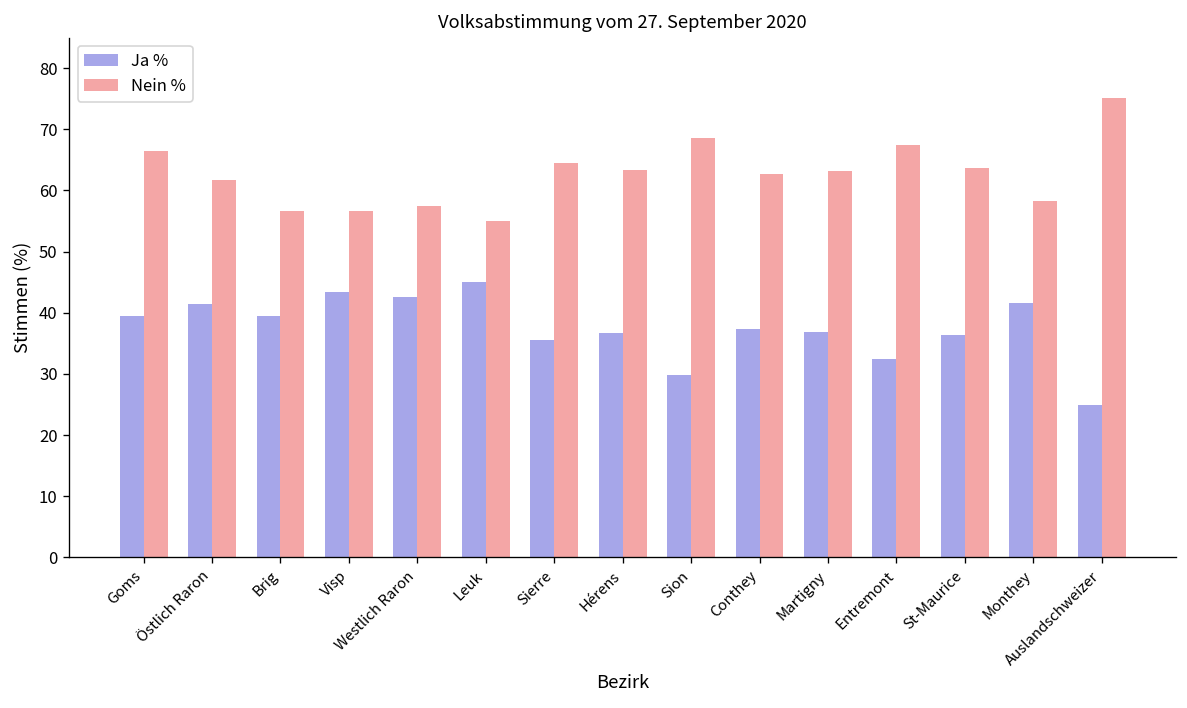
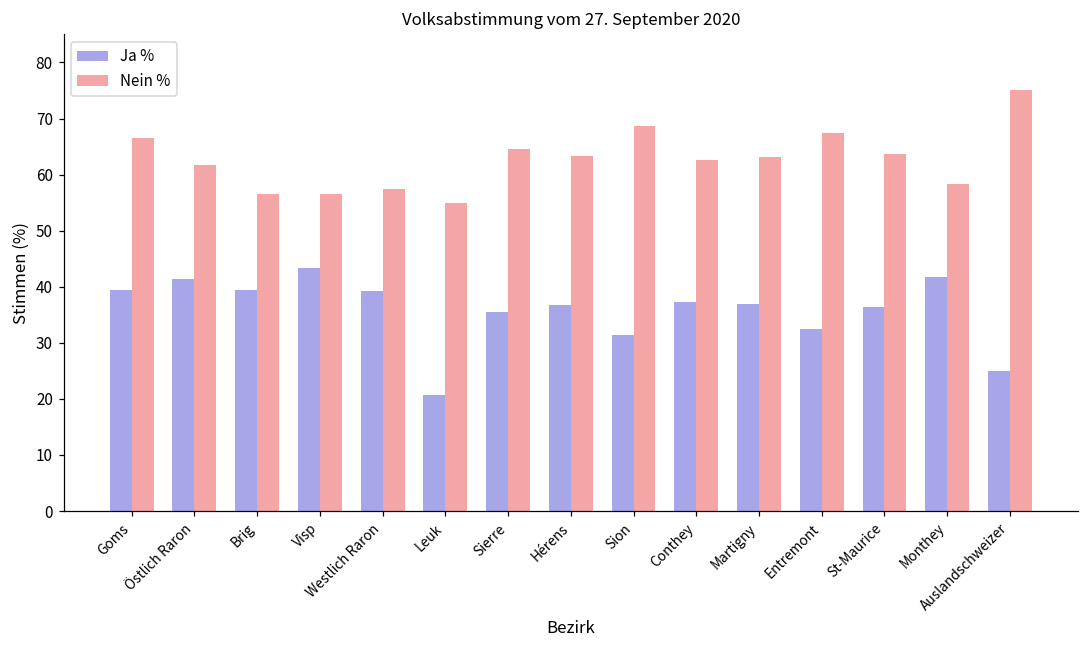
Ja %, Westlich Raron: 43 -> 39
Ja %, Leuk: 45 -> 21
Ja %, Sion: 30 -> 31
